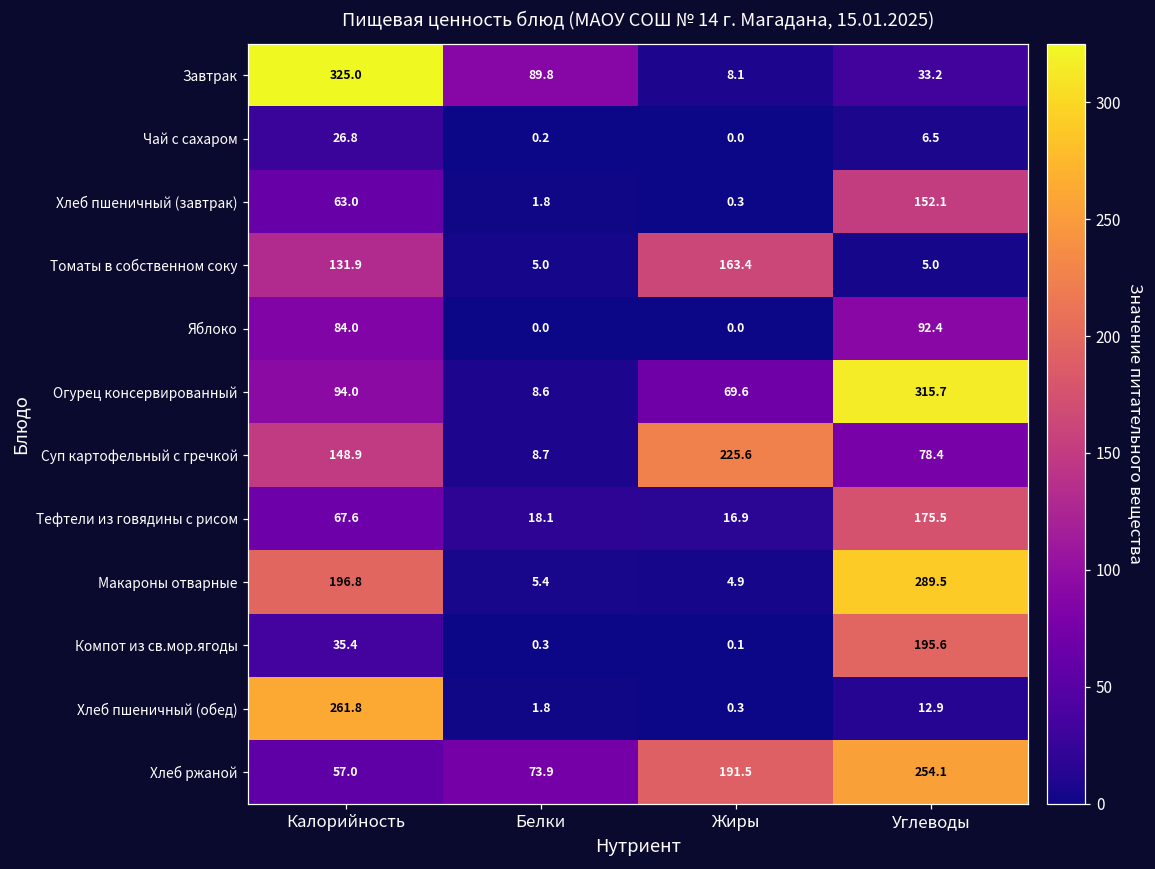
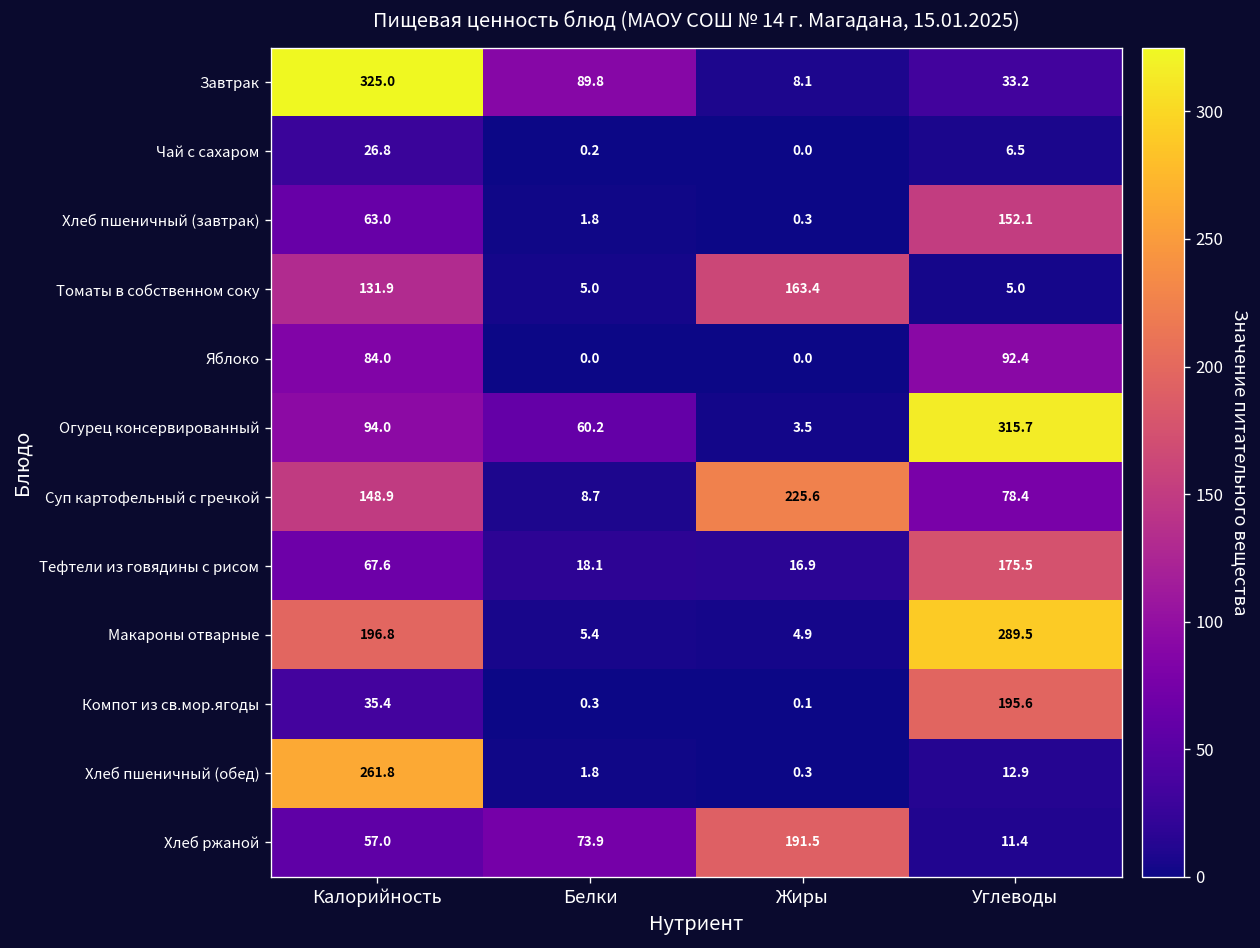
Огурец консервированный, Белки: 8.6 -> 60.2
Огурец консервированный, Жиры: 69.6 -> 3.5
Хлеб ржаной, Углеводы: 254.1 -> 11.4
